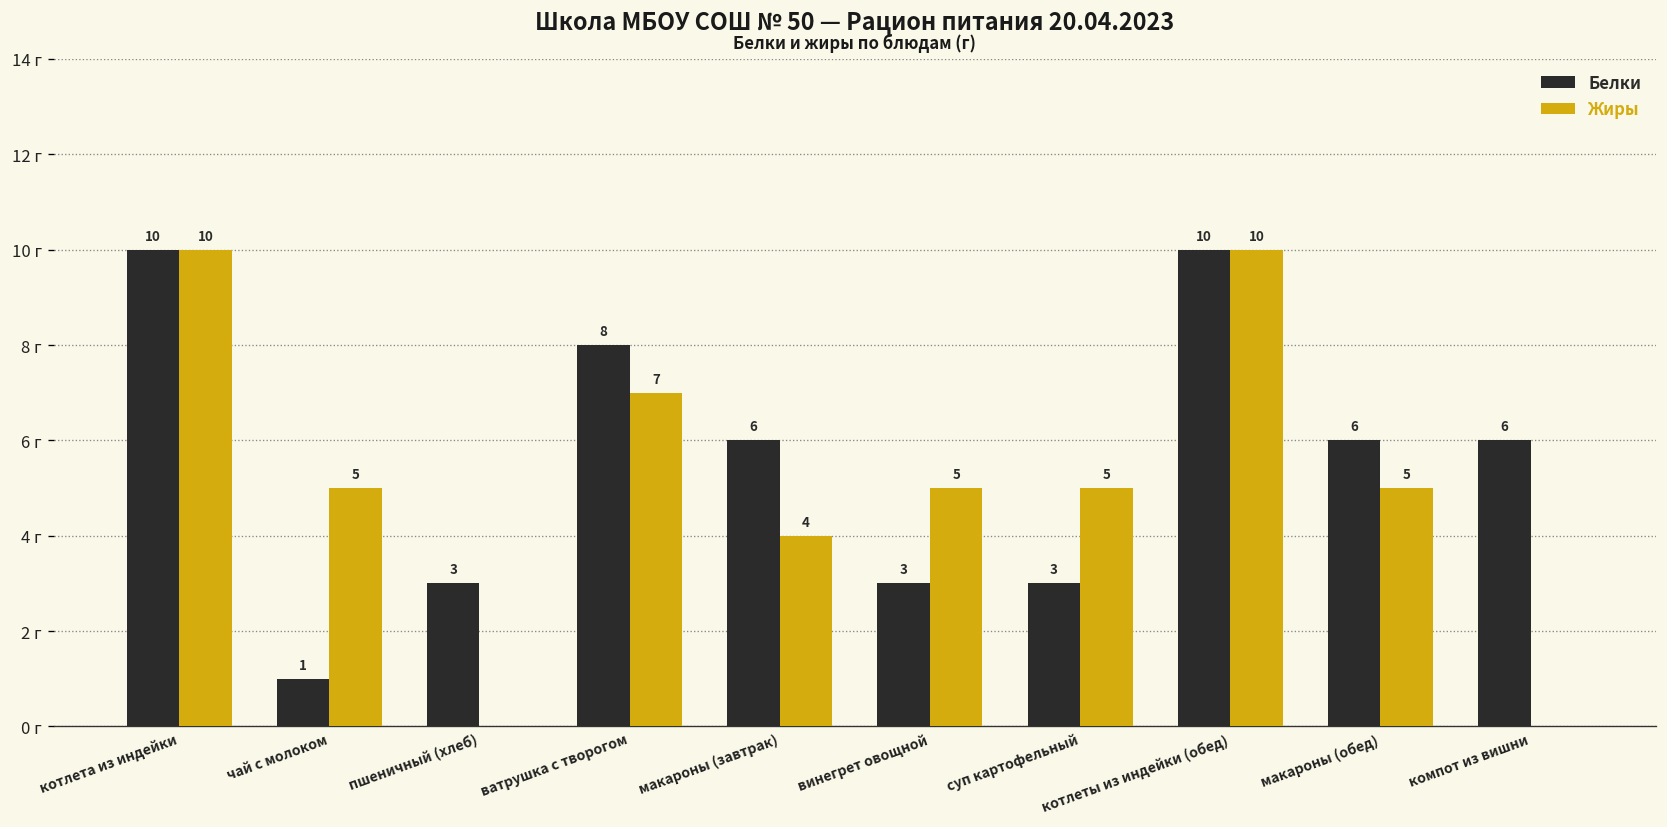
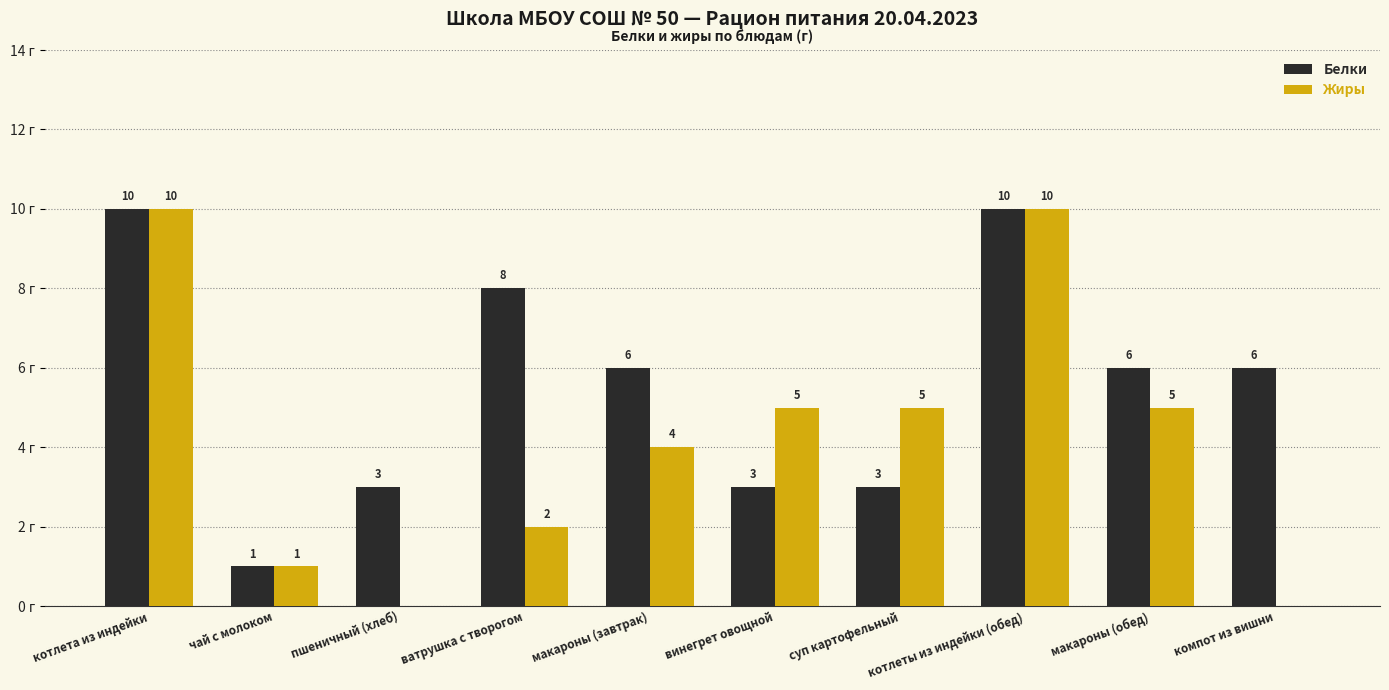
Жиры, чай с молоком: 5 -> 1
Жиры, ватрушка с творогом: 7 -> 2
